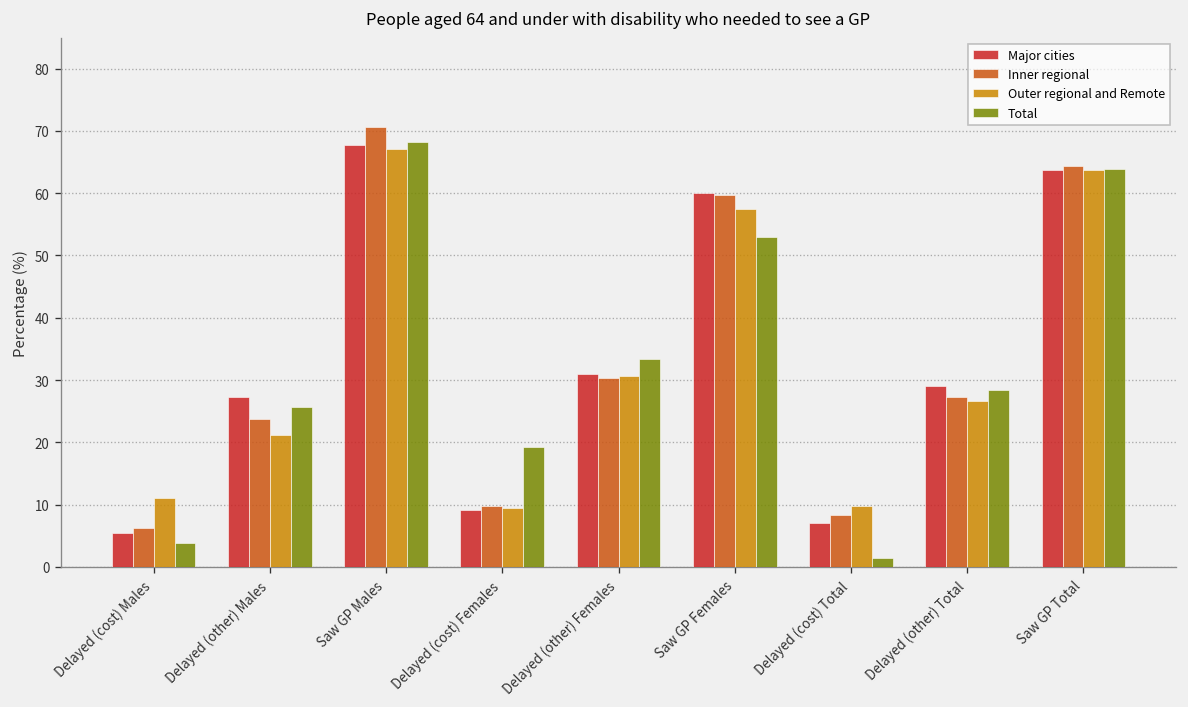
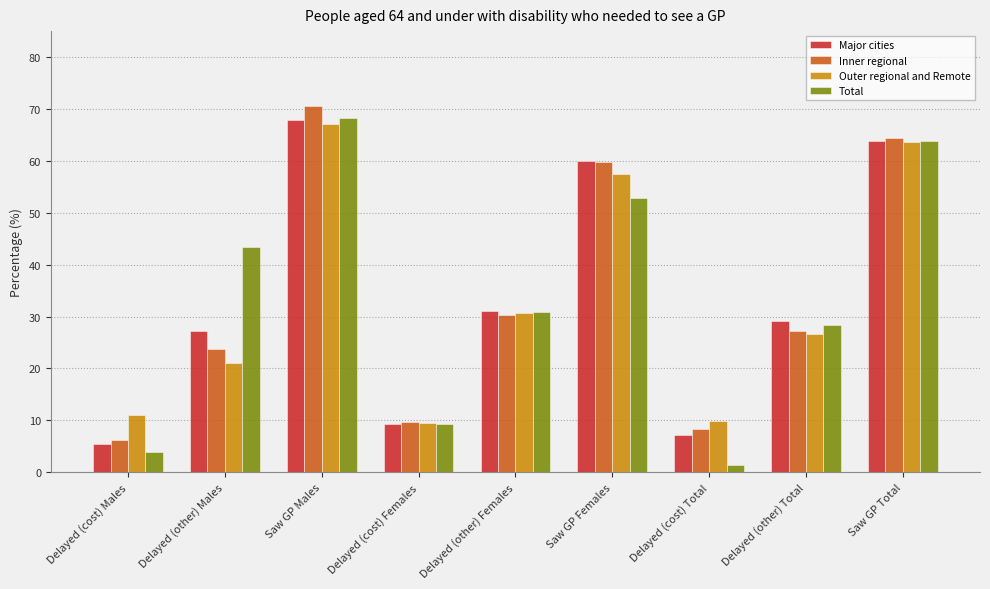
Total, Delayed (other) Males: 26 -> 43
Total, Delayed (cost) Females: 19 -> 9
Total, Delayed (other) Females: 33 -> 31
